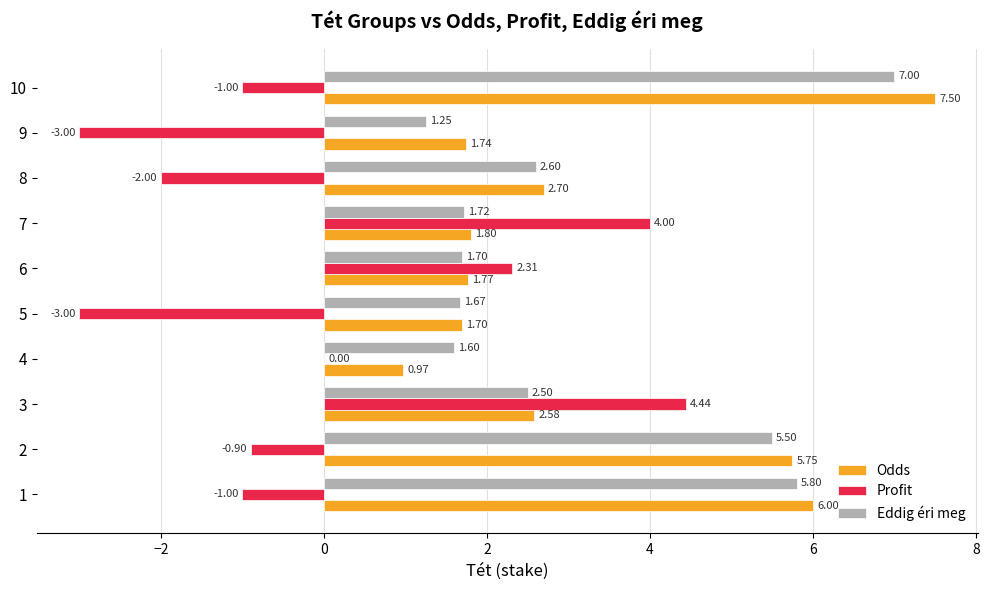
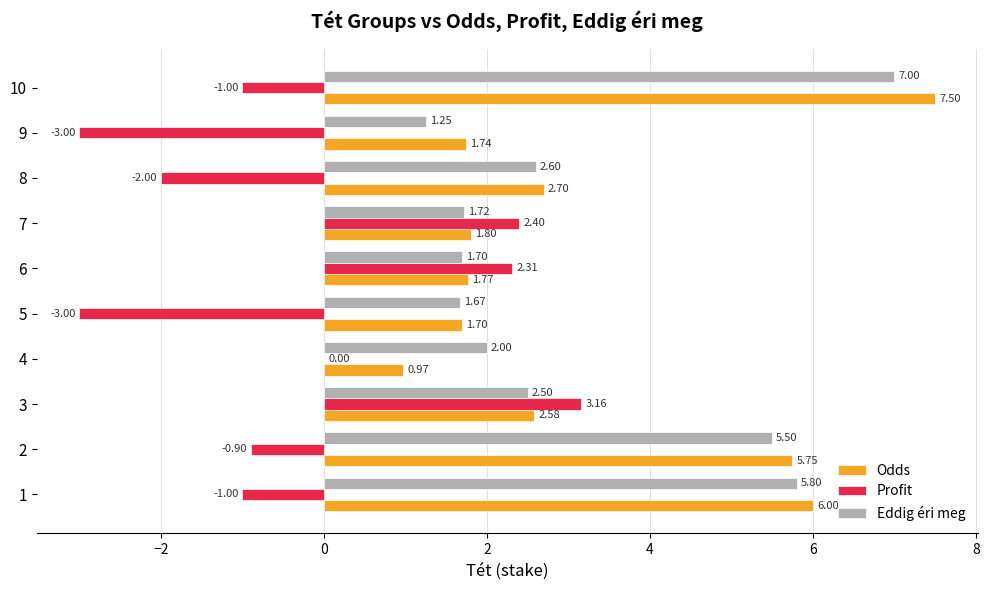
Profit, 7: 4.00 -> 2.40
Eddig éri meg, 4: 1.60 -> 2.00
Profit, 3: 4.44 -> 3.16
